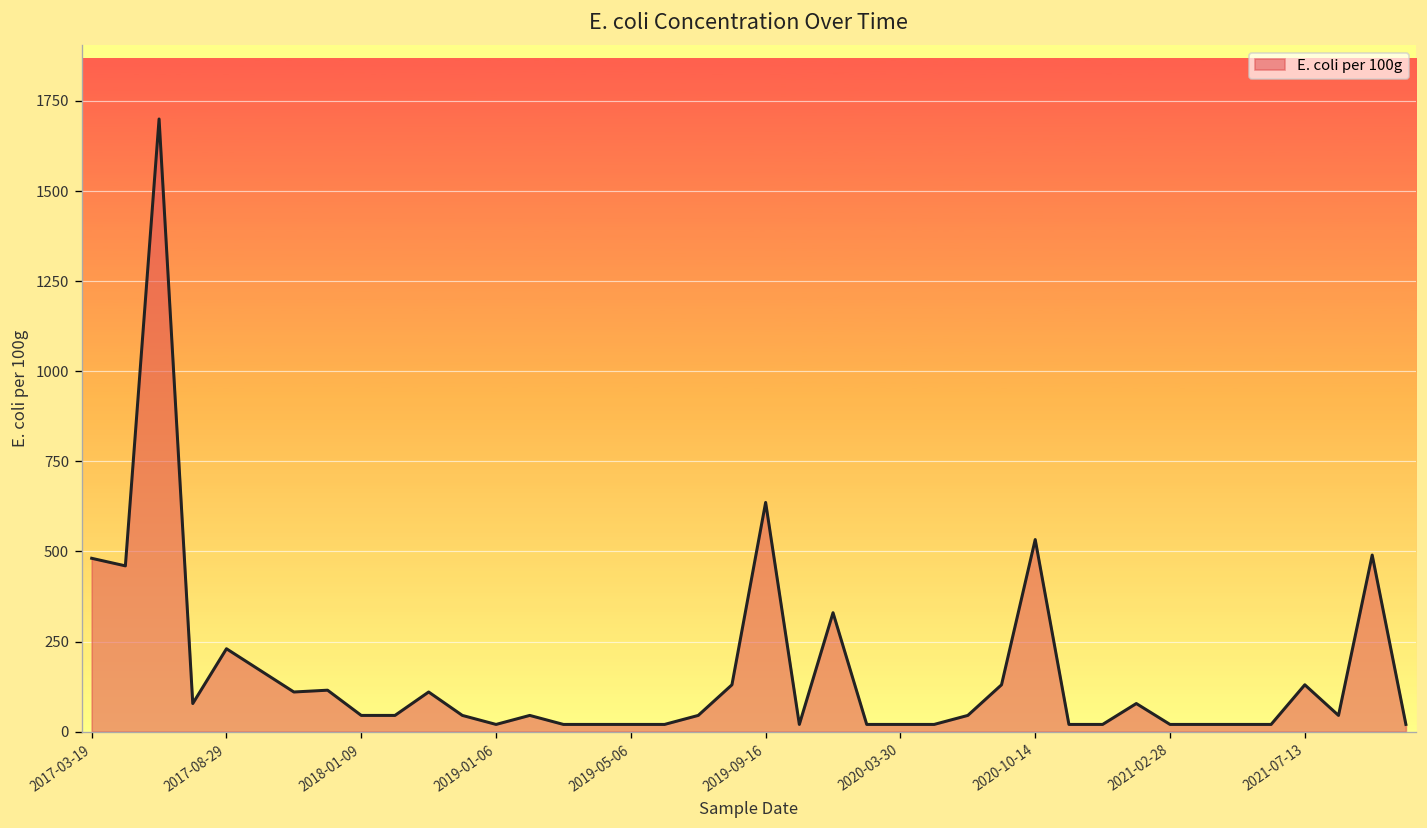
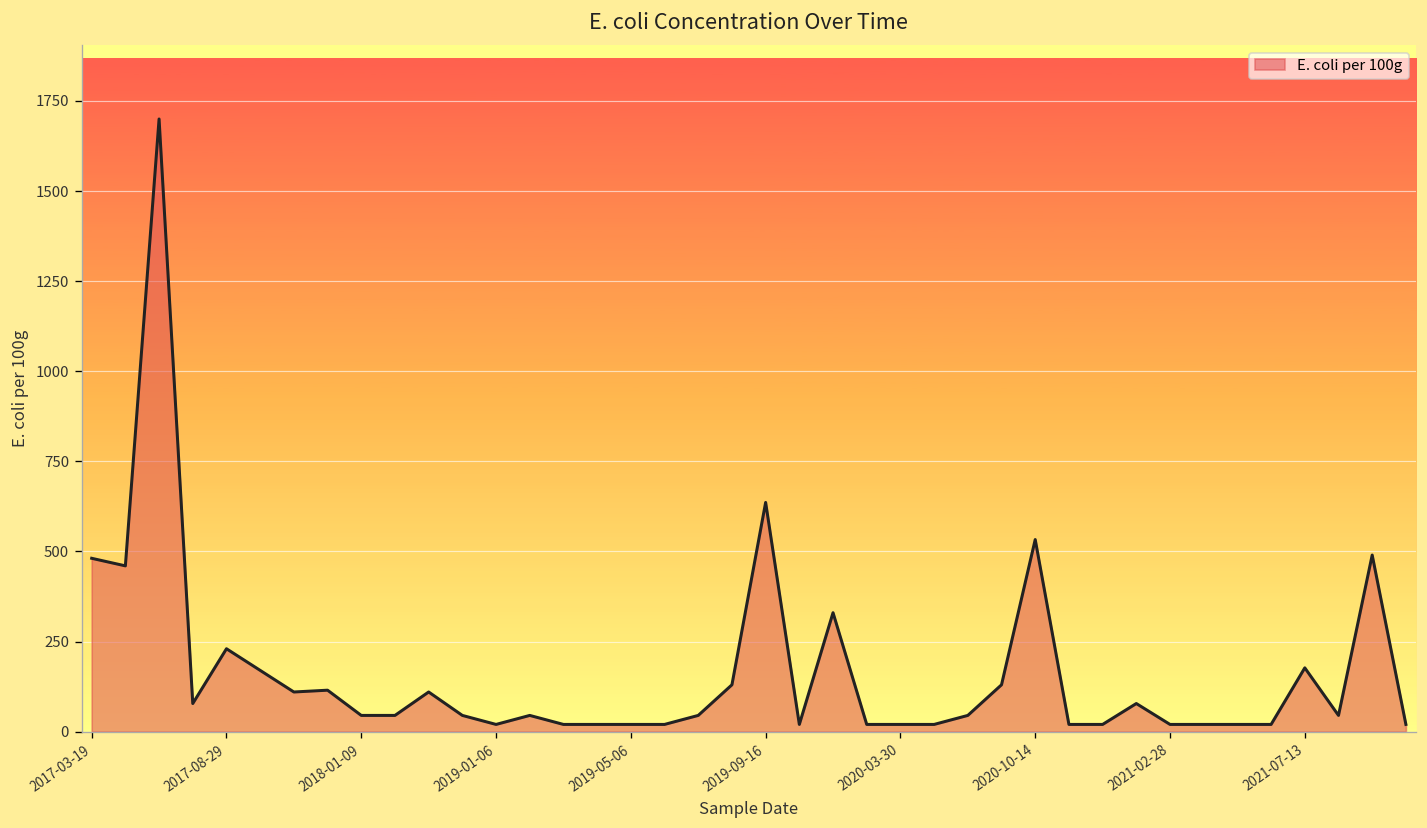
2021-07-13: 130 -> 180
